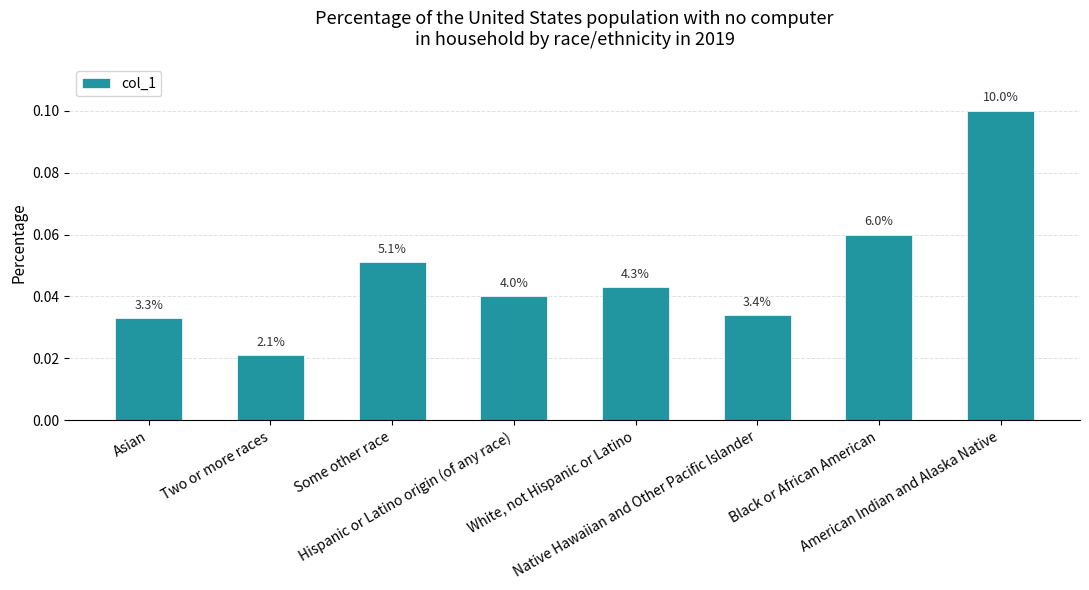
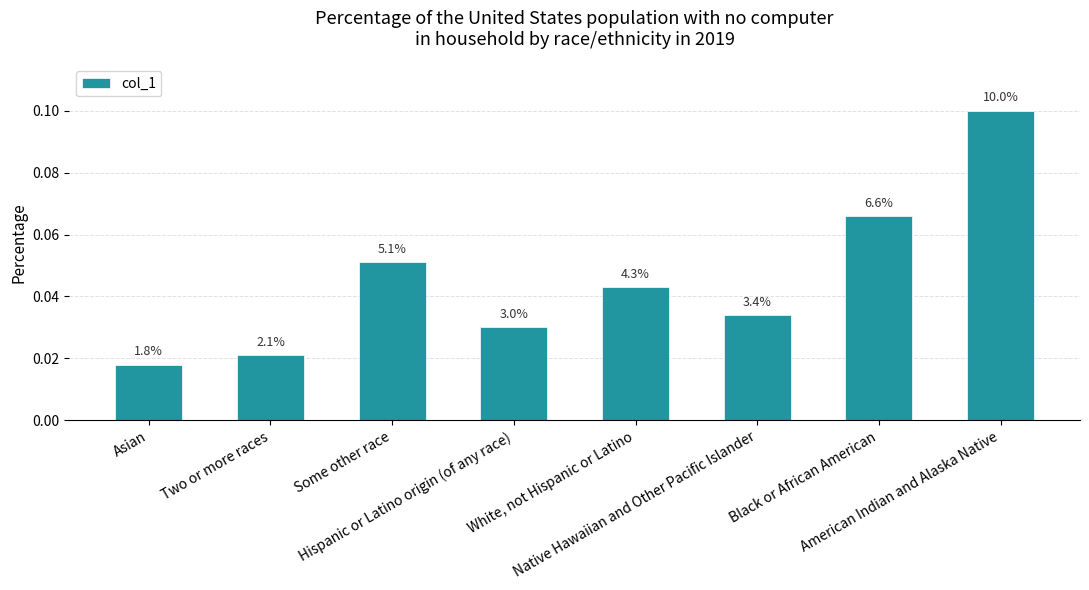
Asian: 3.3% -> 1.8%
Hispanic or Latino origin (of any race): 4.0% -> 3.0%
Black or African American: 6.0% -> 6.6%
